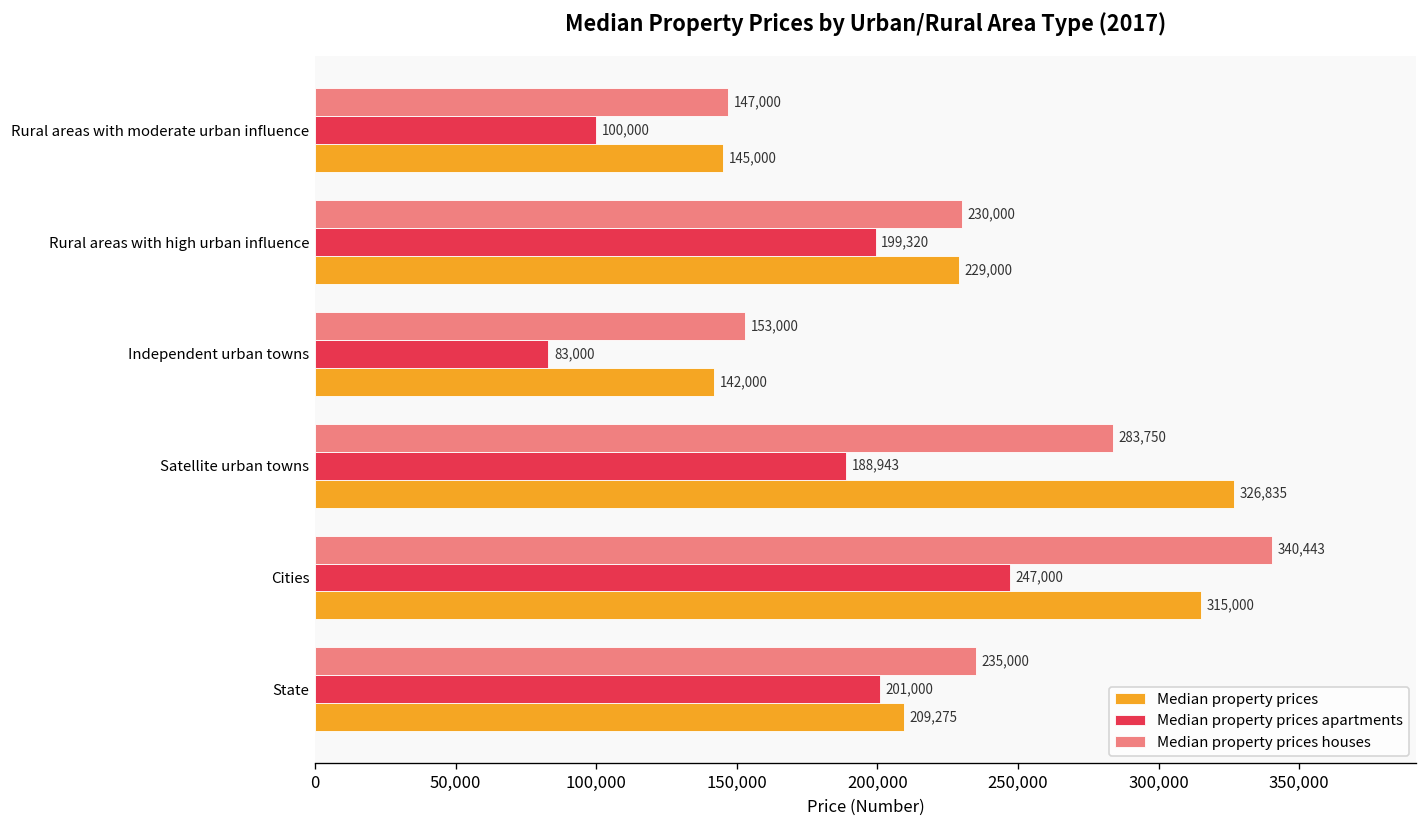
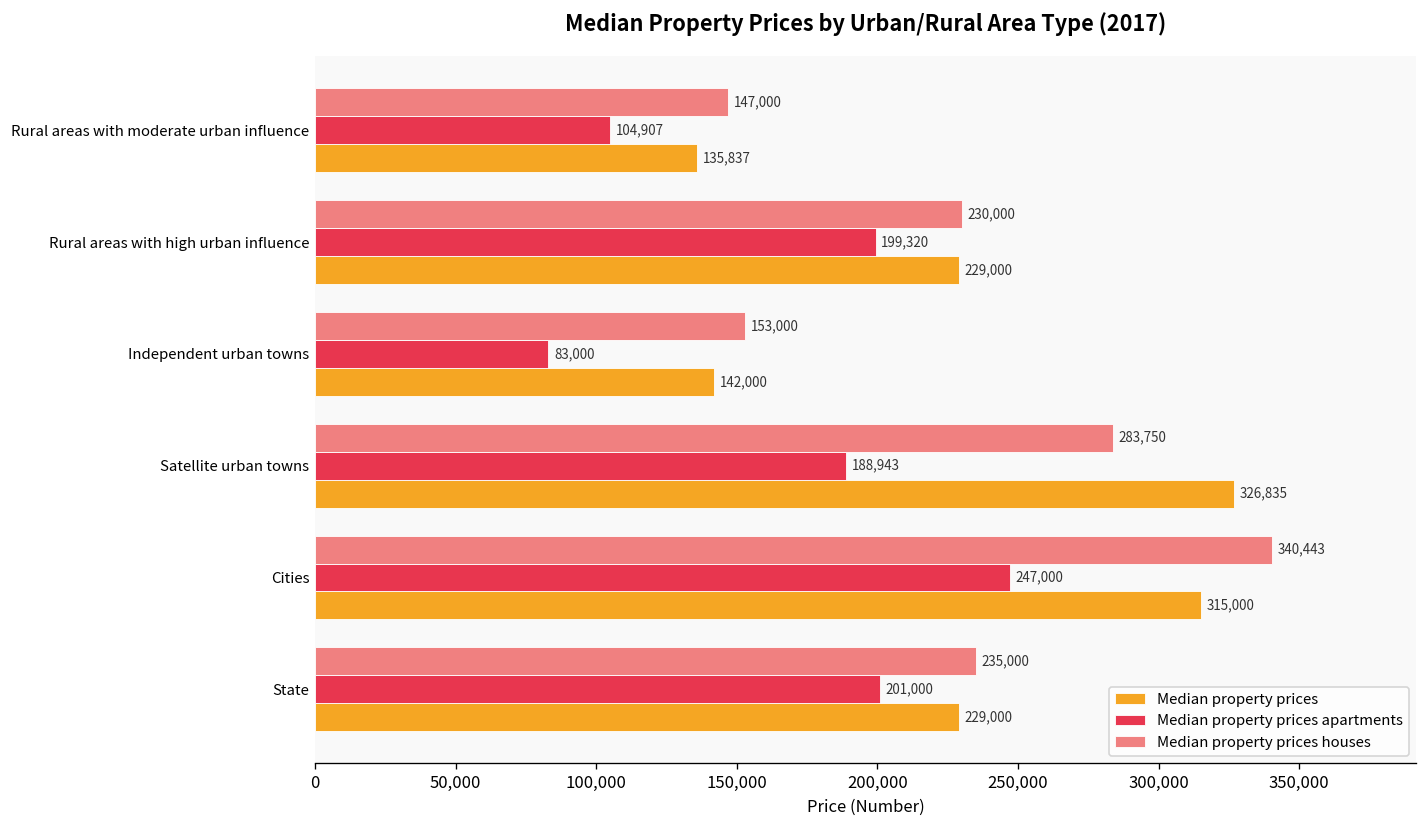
Median property prices apartments, Rural areas with moderate urban influence: 100,000 -> 104,907
Median property prices, Rural areas with moderate urban influence: 145,000 -> 135,837
Median property prices, State: 209,275 -> 229,000
